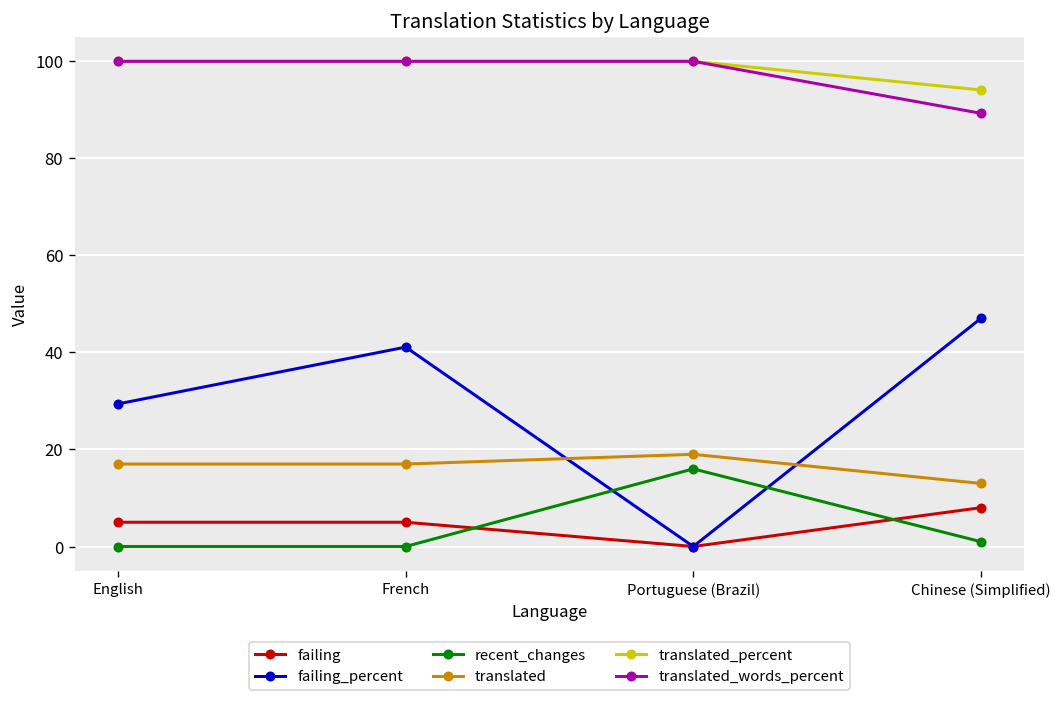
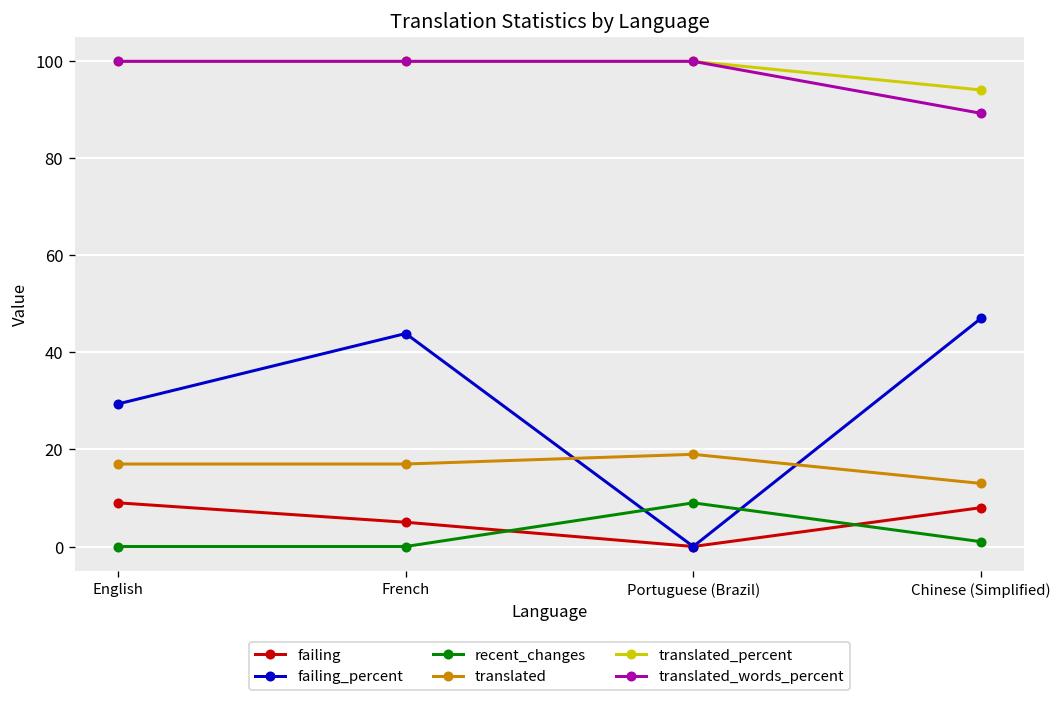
failing, English: 5 -> 9
failing_percent, French: 41 -> 44
recent_changes, Portuguese (Brazil): 16 -> 9
